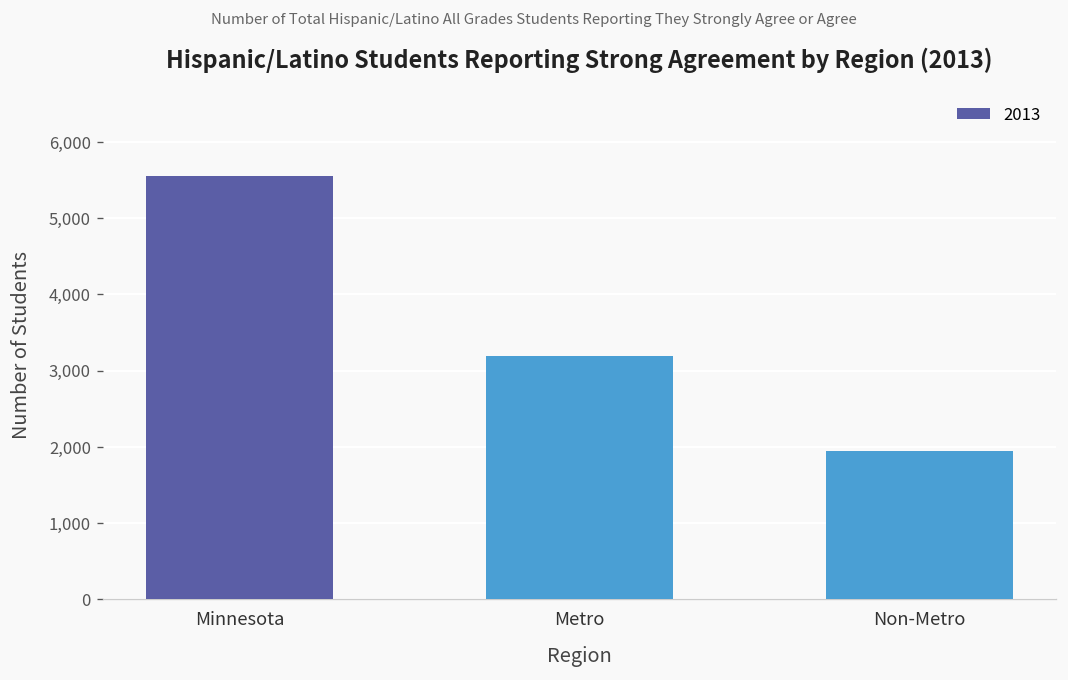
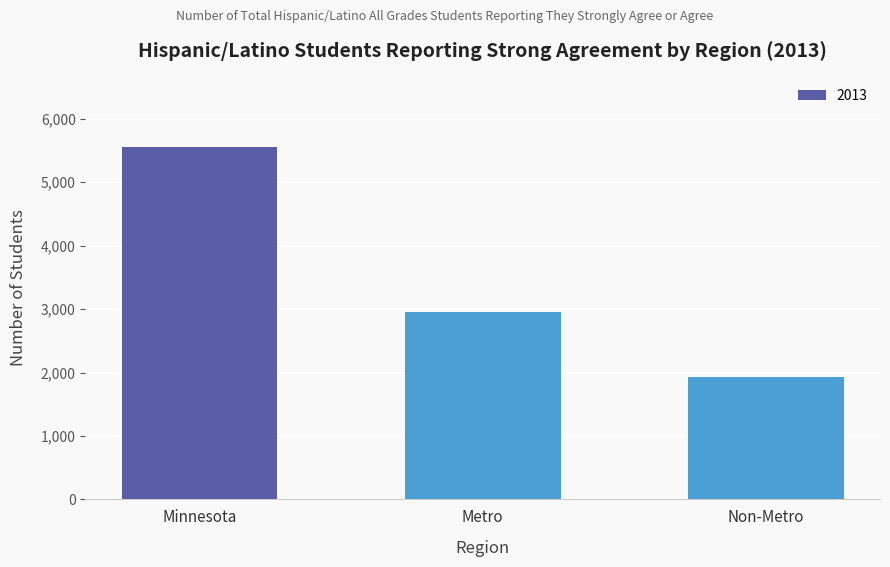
Metro: 3,200 -> 3,000
